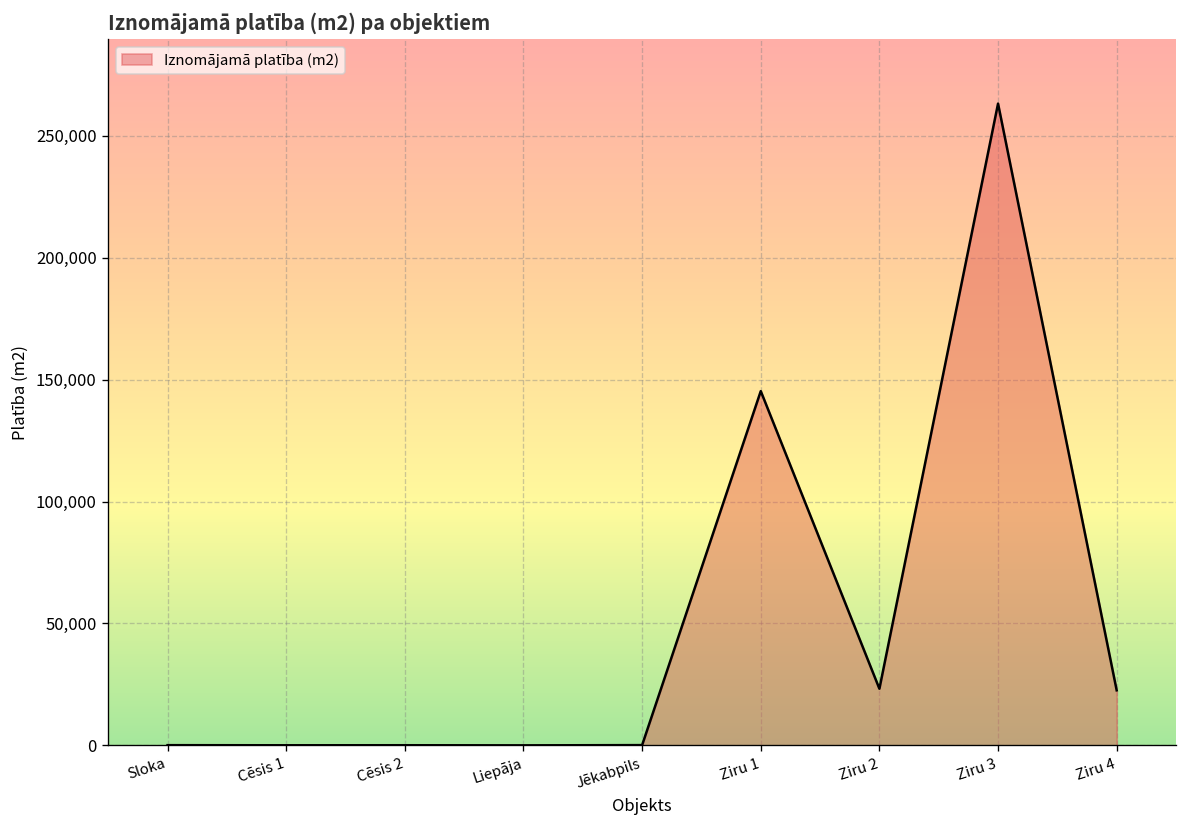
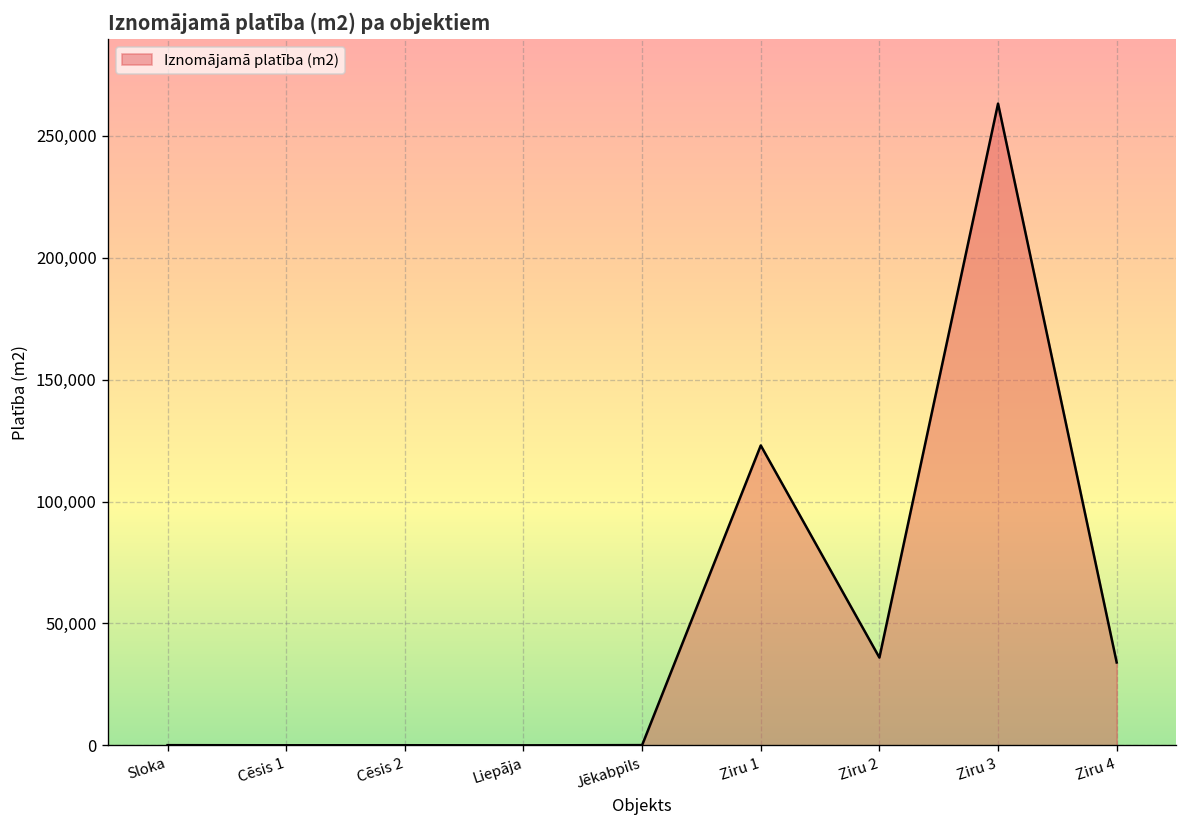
Ziru 1: 145,000 -> 123,000
Ziru 2: 23,000 -> 36,000
Ziru 4: 23,000 -> 34,000
